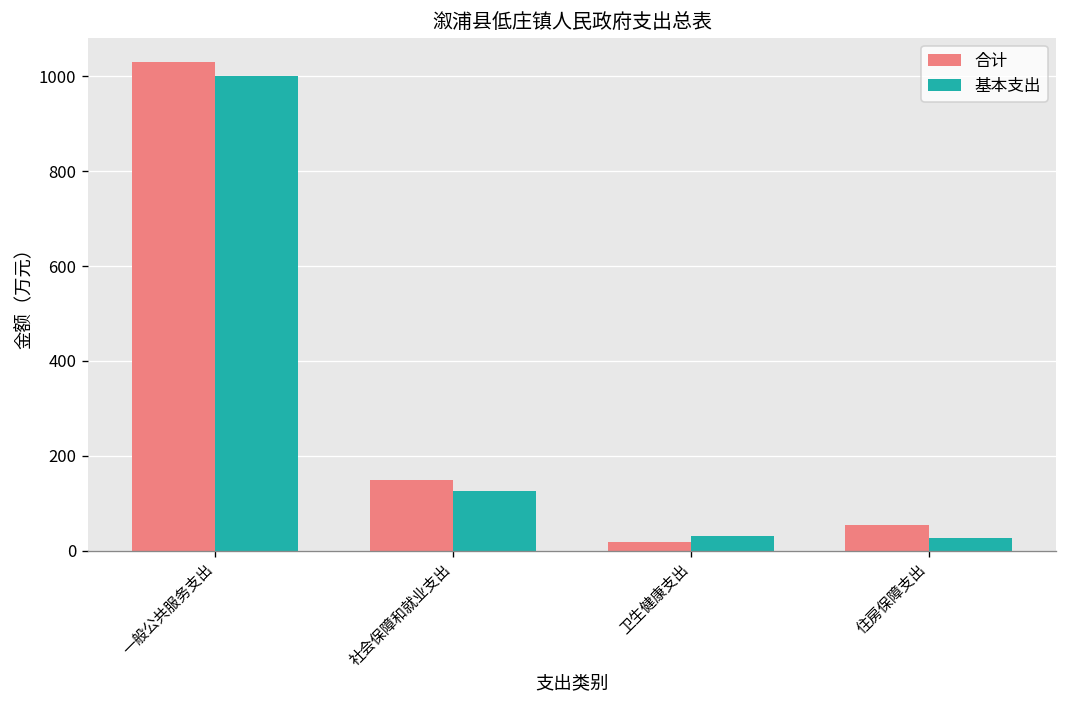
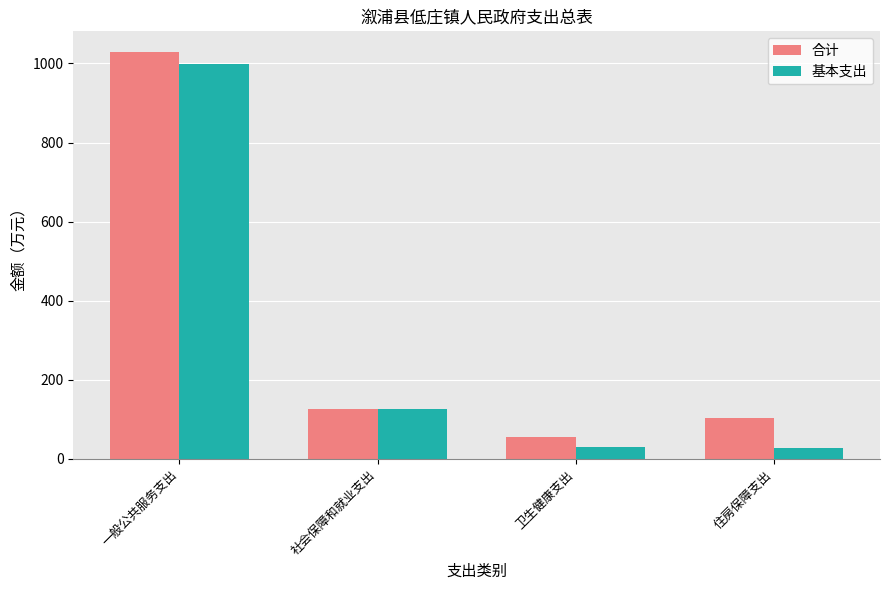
合计, 社会保障和就业支出: 150 -> 130
合计, 卫生健康支出: 20 -> 60
合计, 住房保障支出: 50 -> 100
